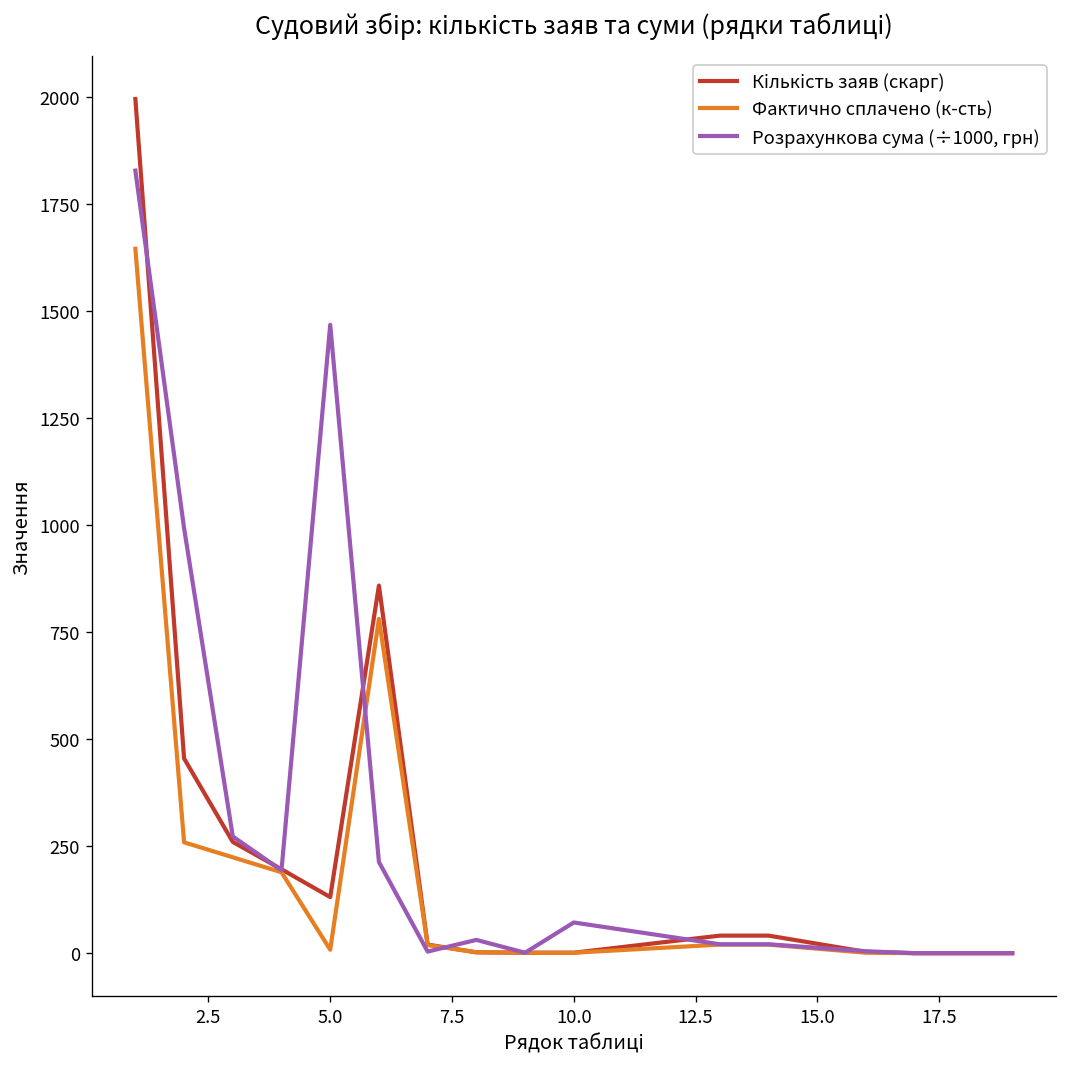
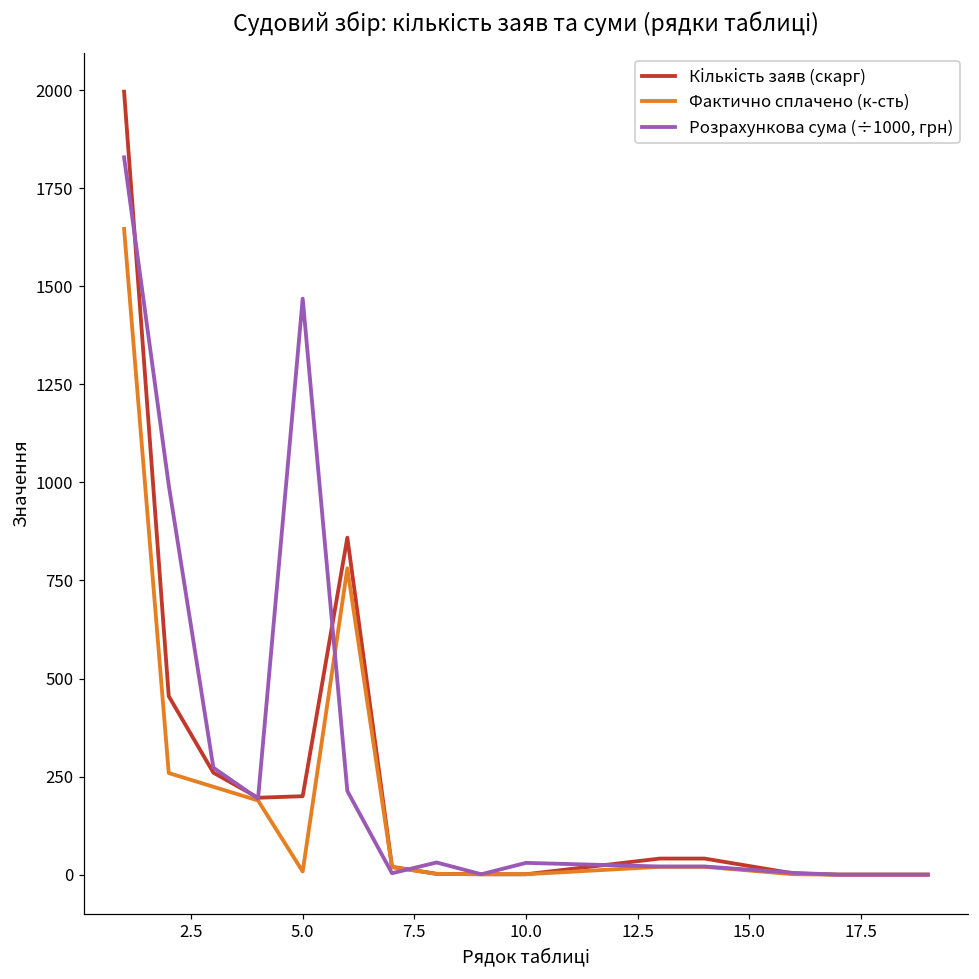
Кількість заяв (скарг), 5.0: 130 -> 200
Розрахункова сума (÷1000, грн), 10.0: 70 -> 30
